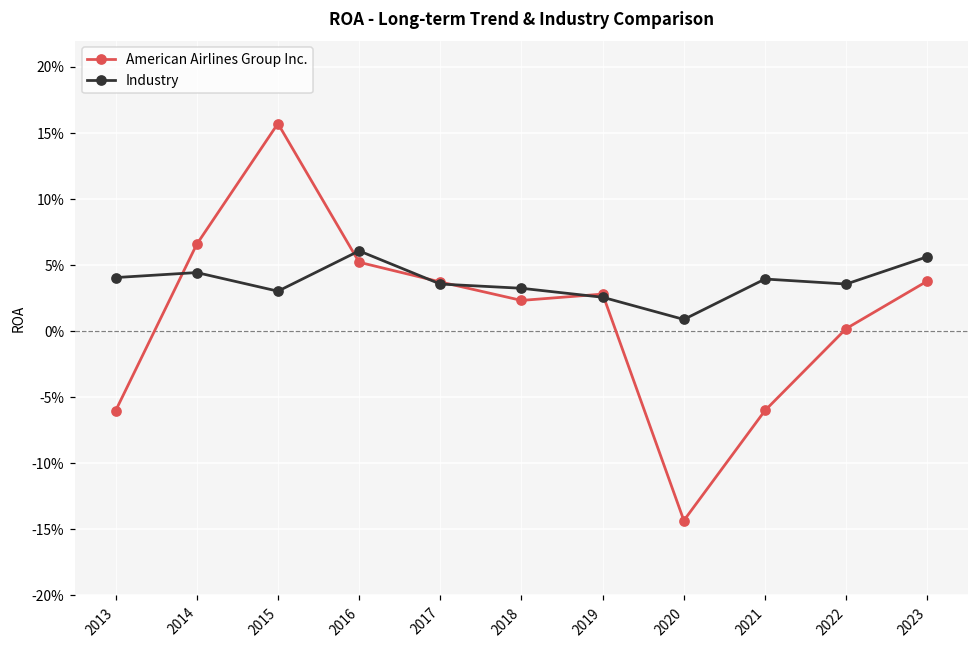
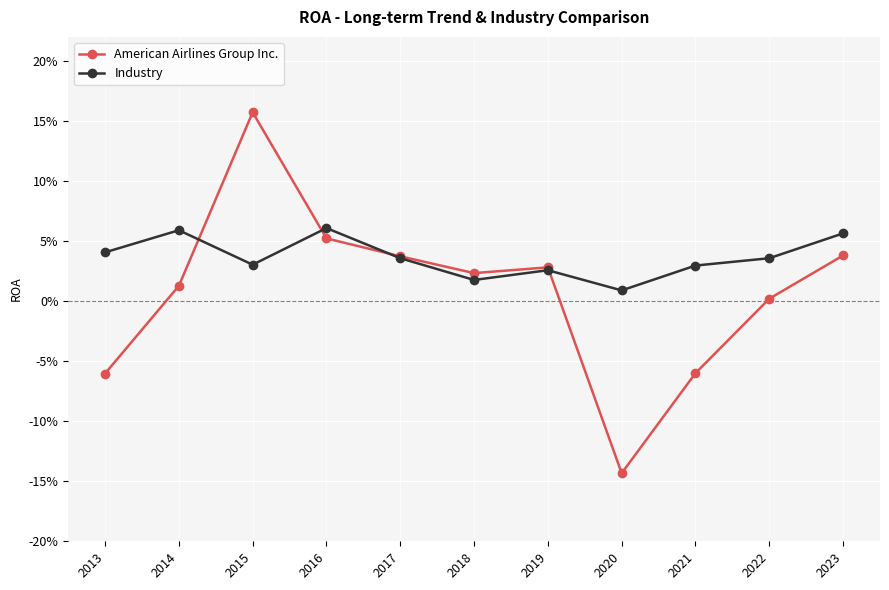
American Airlines Group Inc., 2014: 6.6% -> 1.3%
Industry, 2014: 4.4% -> 5.9%
Industry, 2018: 3.3% -> 1.8%
Industry, 2021: 4.0% -> 3.0%
